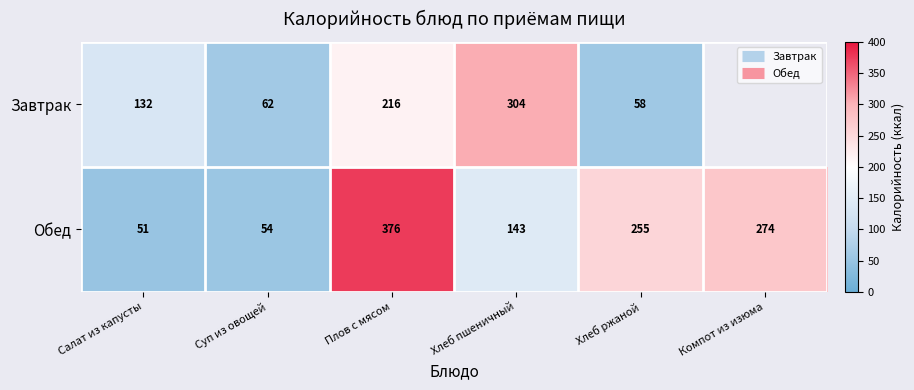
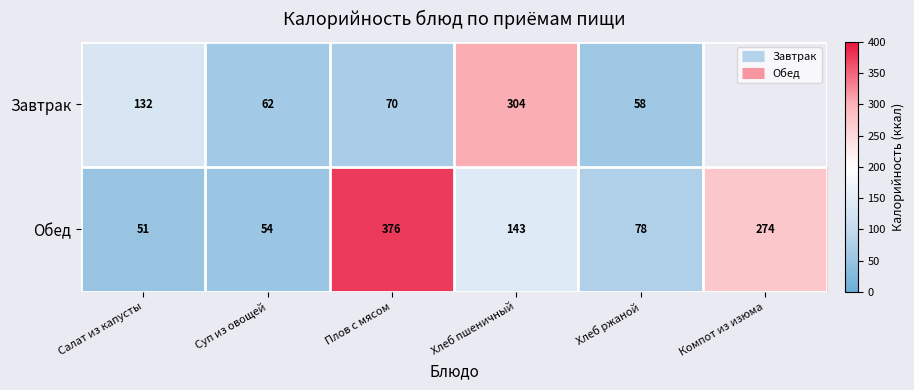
Завтрак, Плов с мясом: 216 -> 70
Обед, Хлеб ржаной: 255 -> 78
